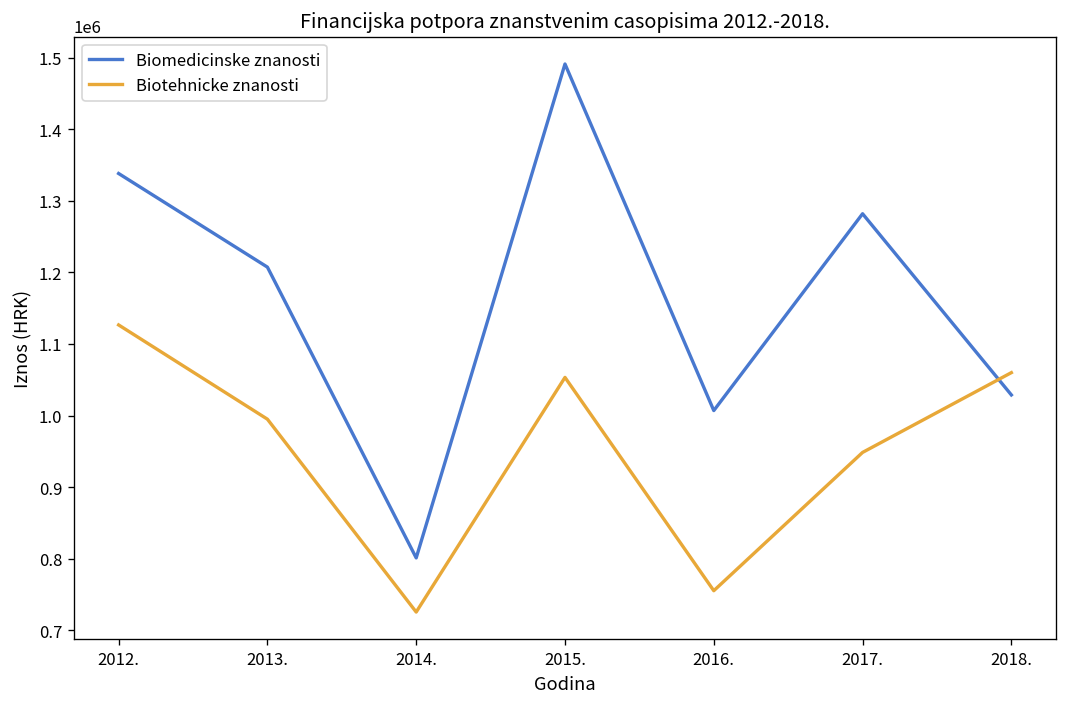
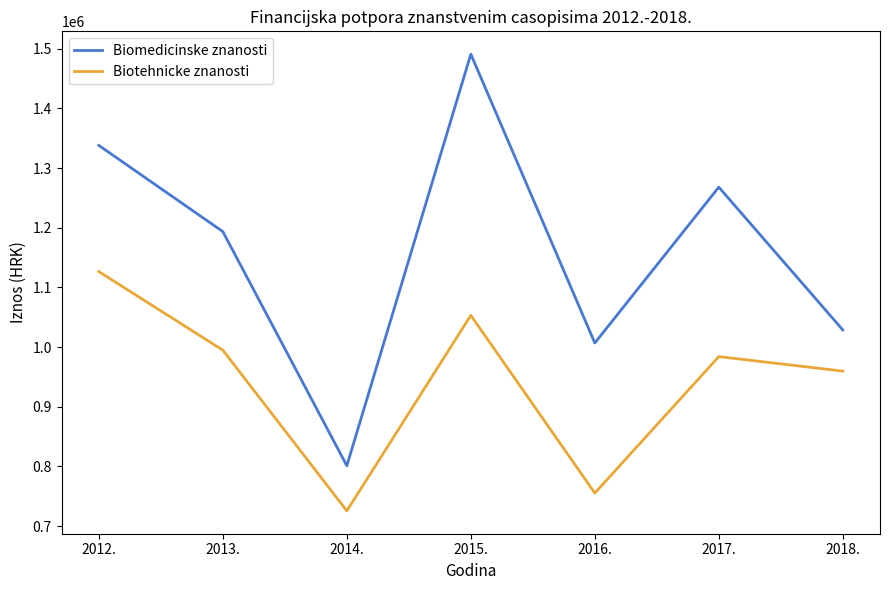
Biomedicinske znanosti, 2013.: 1210000 -> 1190000
Biomedicinske znanosti, 2017.: 1280000 -> 1270000
Biotehnicke znanosti, 2017.: 950000 -> 980000
Biotehnicke znanosti, 2018.: 1060000 -> 960000
